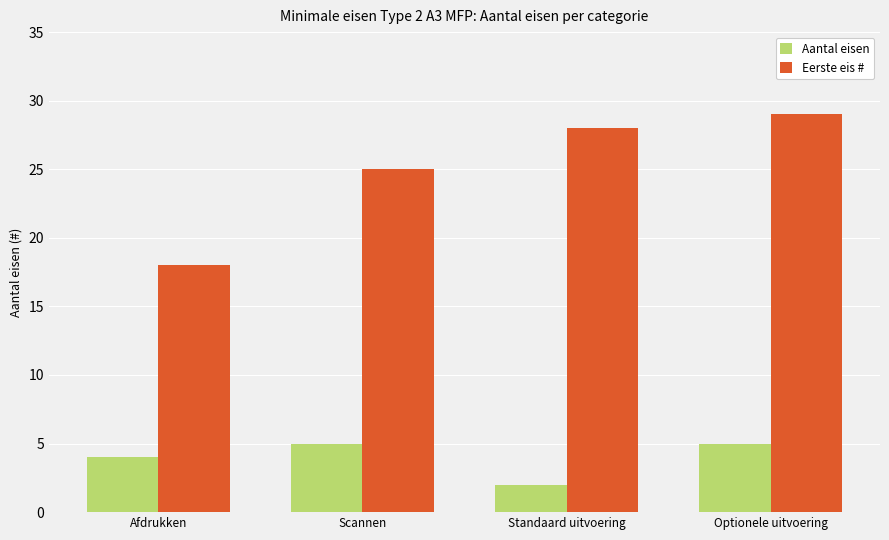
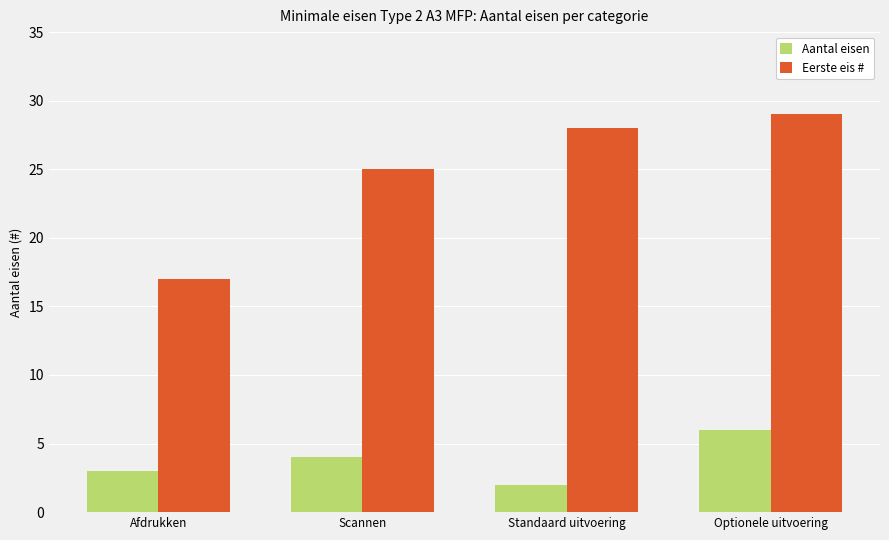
Aantal eisen, Afdrukken: 4 -> 3
Eerste eis #, Afdrukken: 18 -> 17
Aantal eisen, Scannen: 5 -> 4
Aantal eisen, Optionele uitvoering: 5 -> 6
